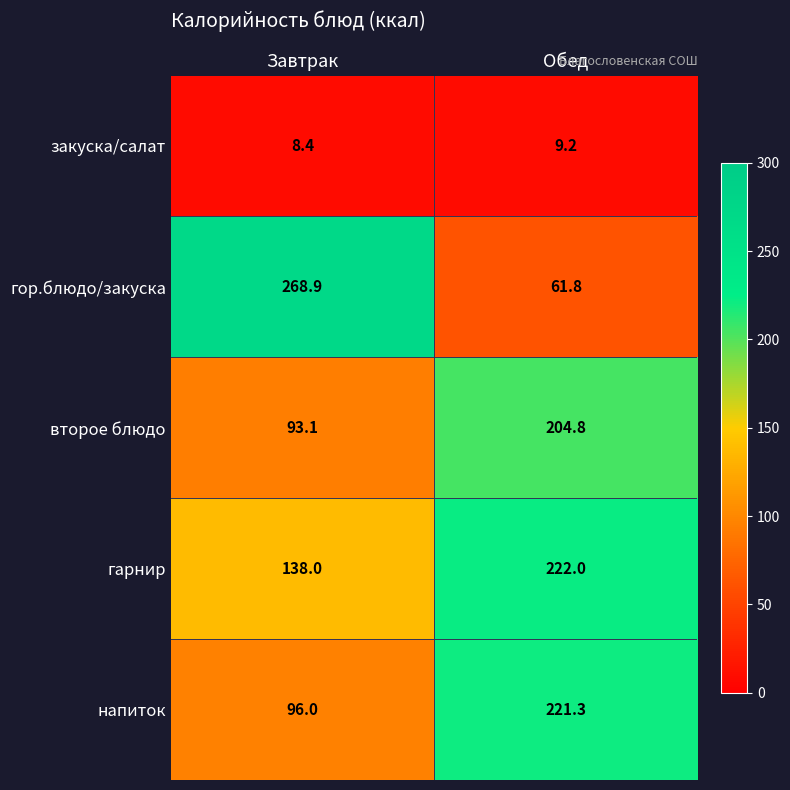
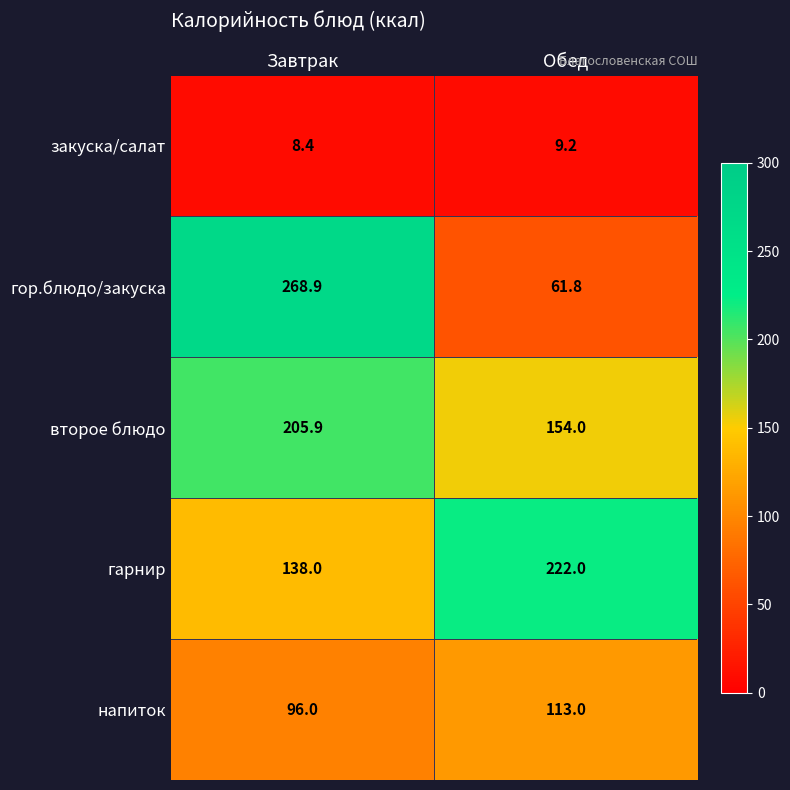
второе блюдо, Завтрак: 93.1 -> 205.9
второе блюдо, Обед: 204.8 -> 154.0
напиток, Обед: 221.3 -> 113.0
